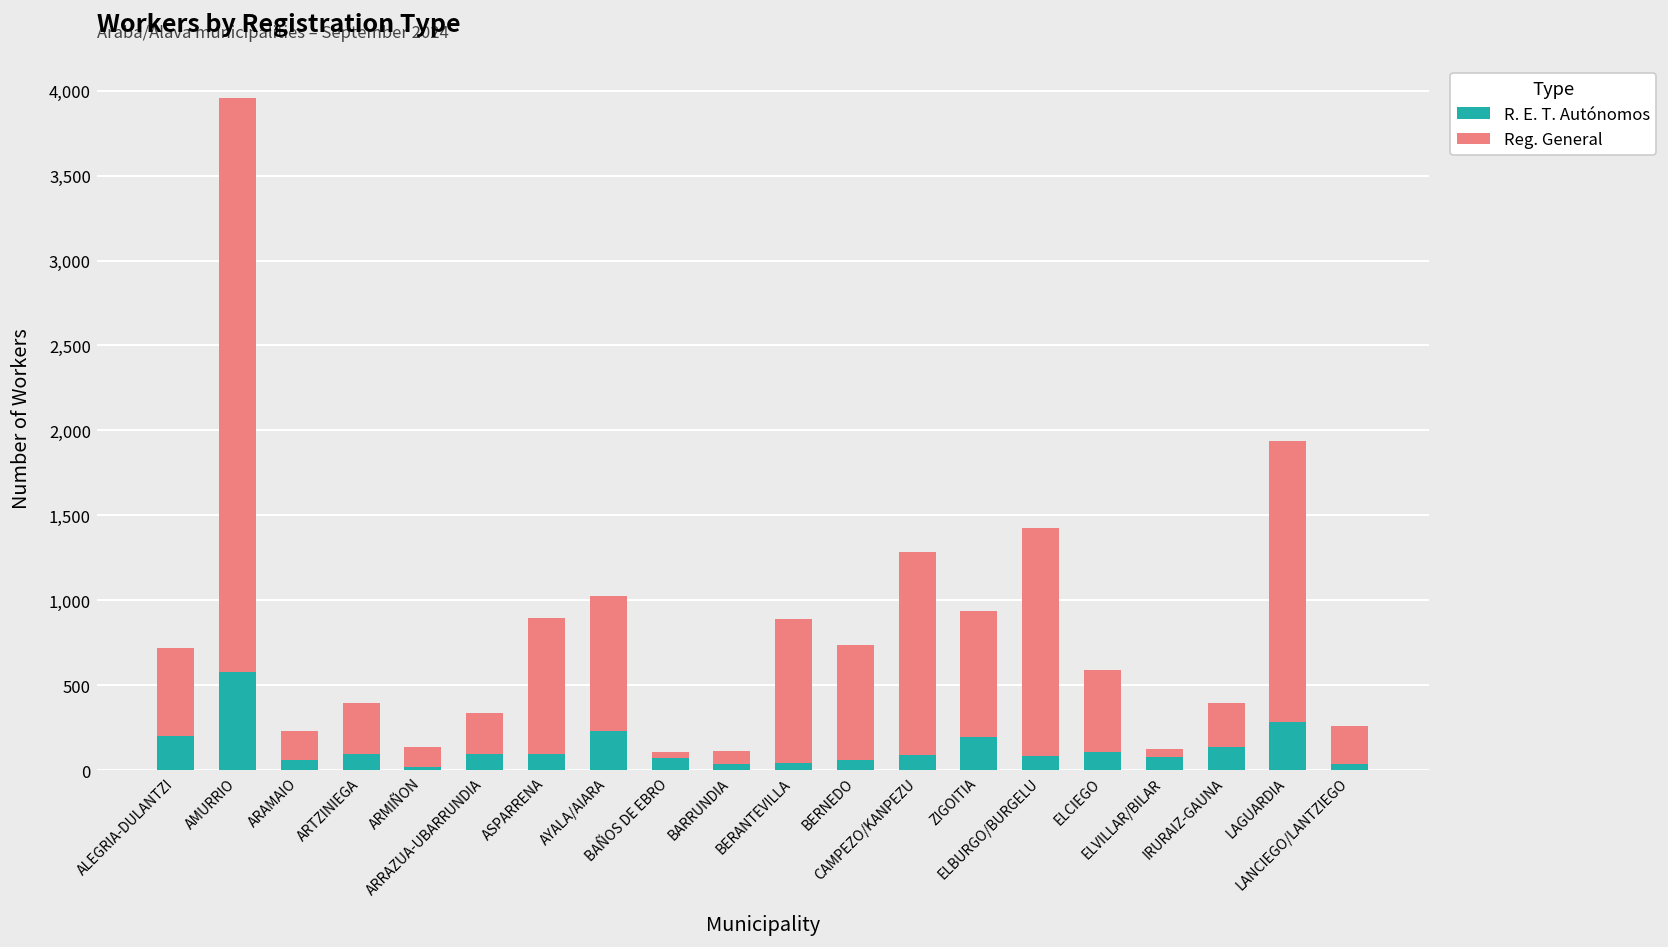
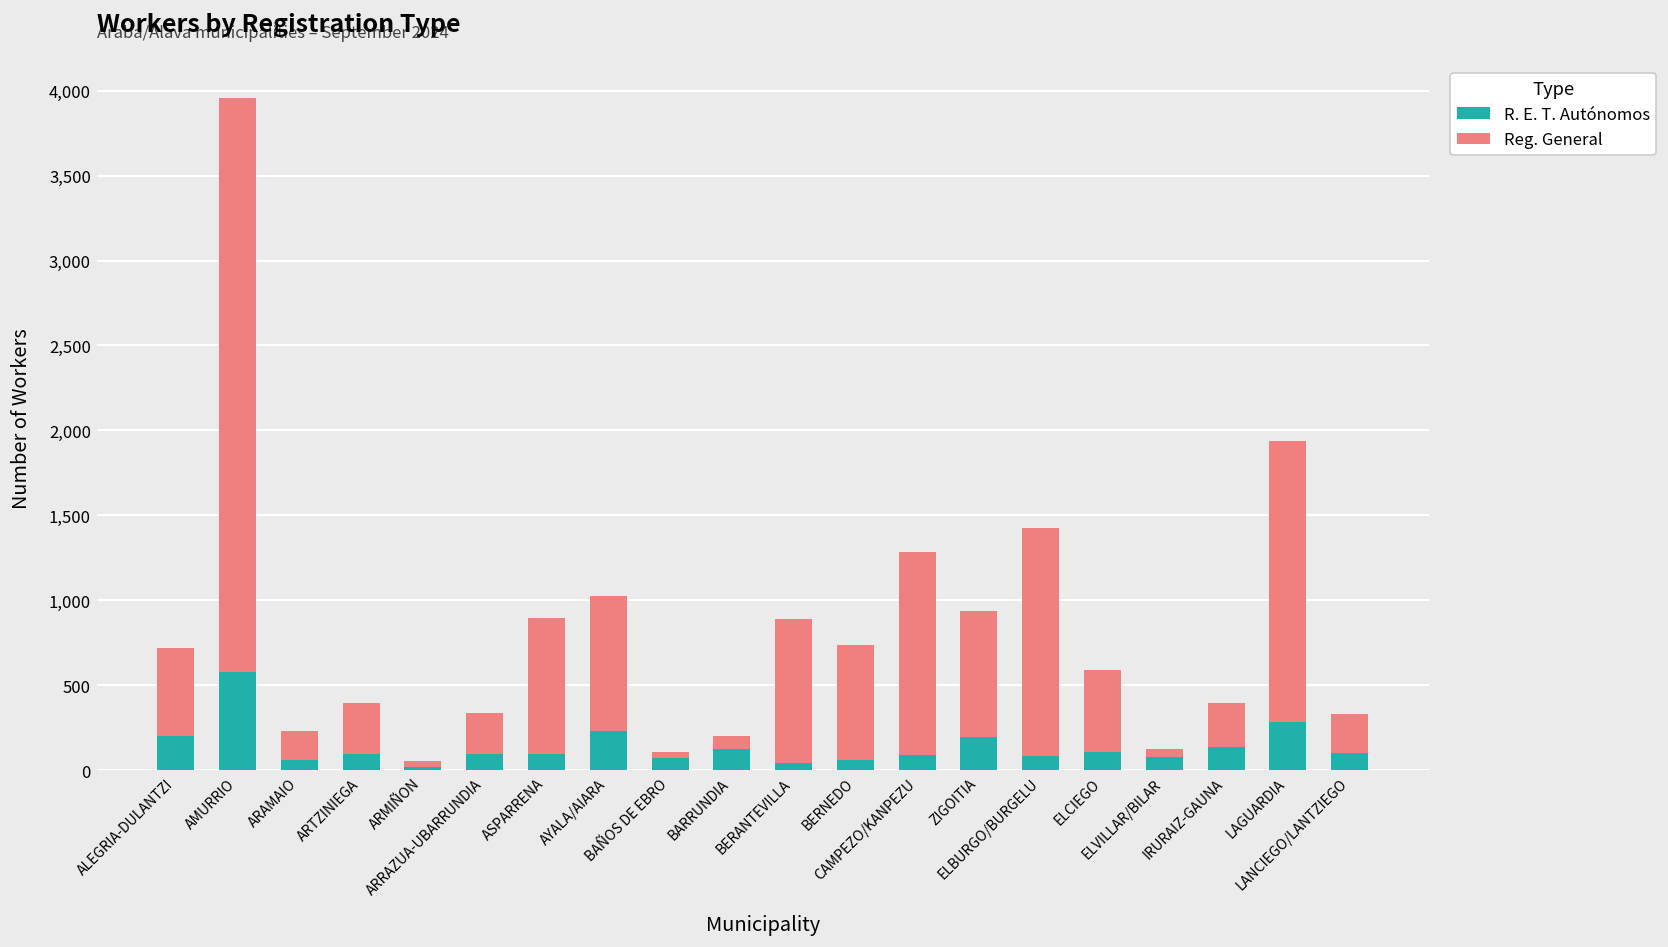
Reg. General, ARMIÑON: 120 -> 30
R. E. T. Autónomos, BARRUNDIA: 40 -> 130
R. E. T. Autónomos, LANCIEGO/LANTZIEGO: 40 -> 100
